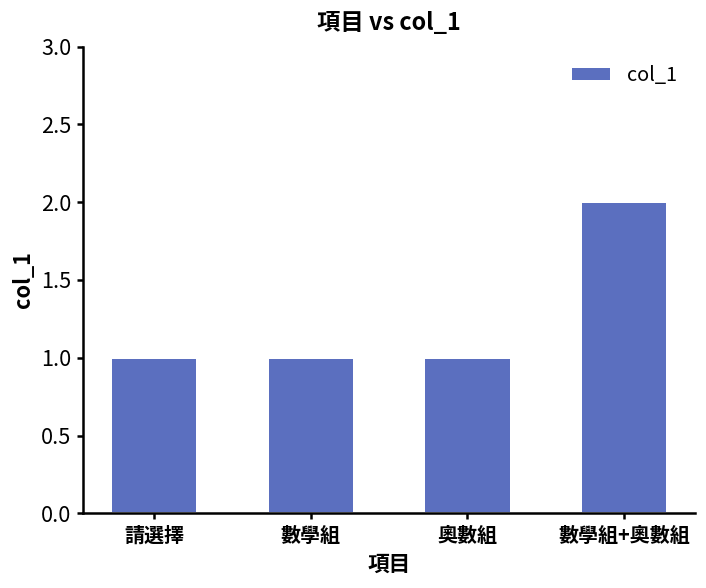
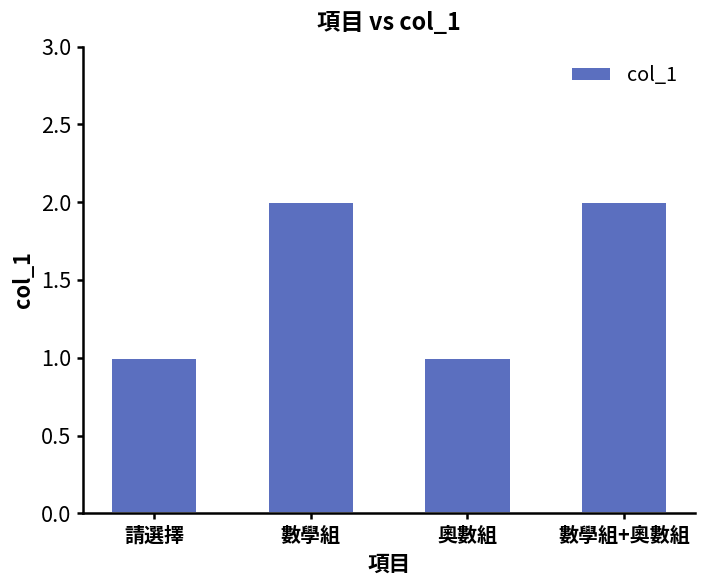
數學組: 1 -> 2
